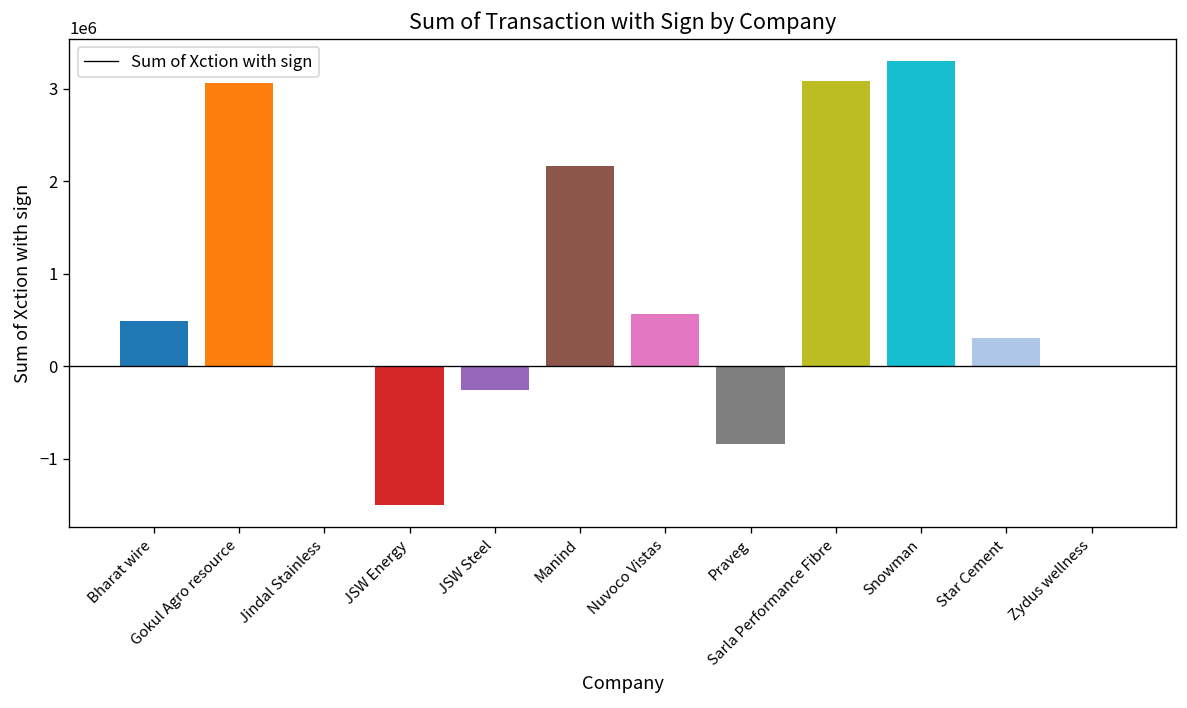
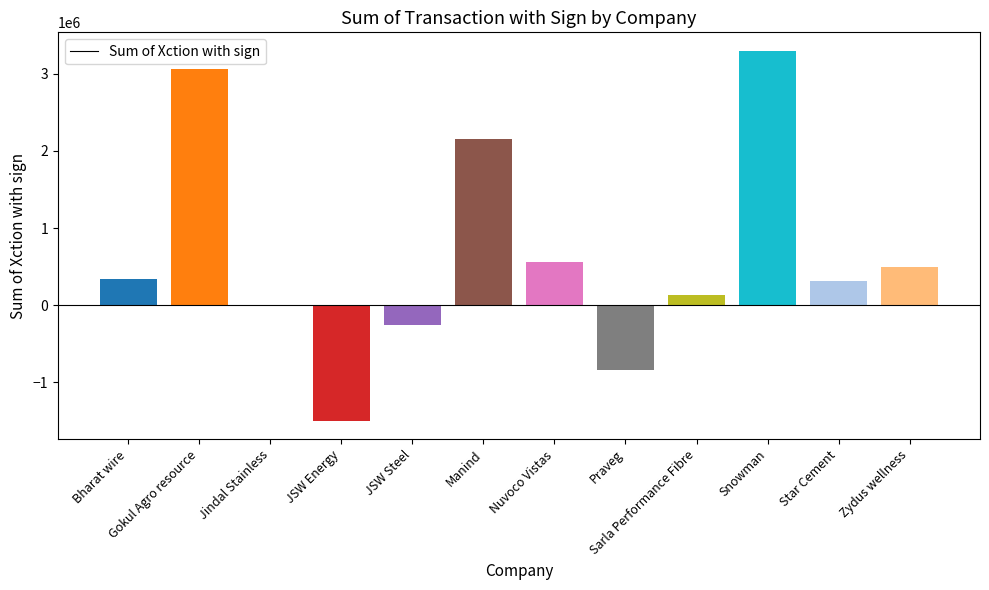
Bharat wire: 500000 -> 300000
Sarla Performance Fibre: 3100000 -> 100000
Zydus wellness: 0 -> 500000
